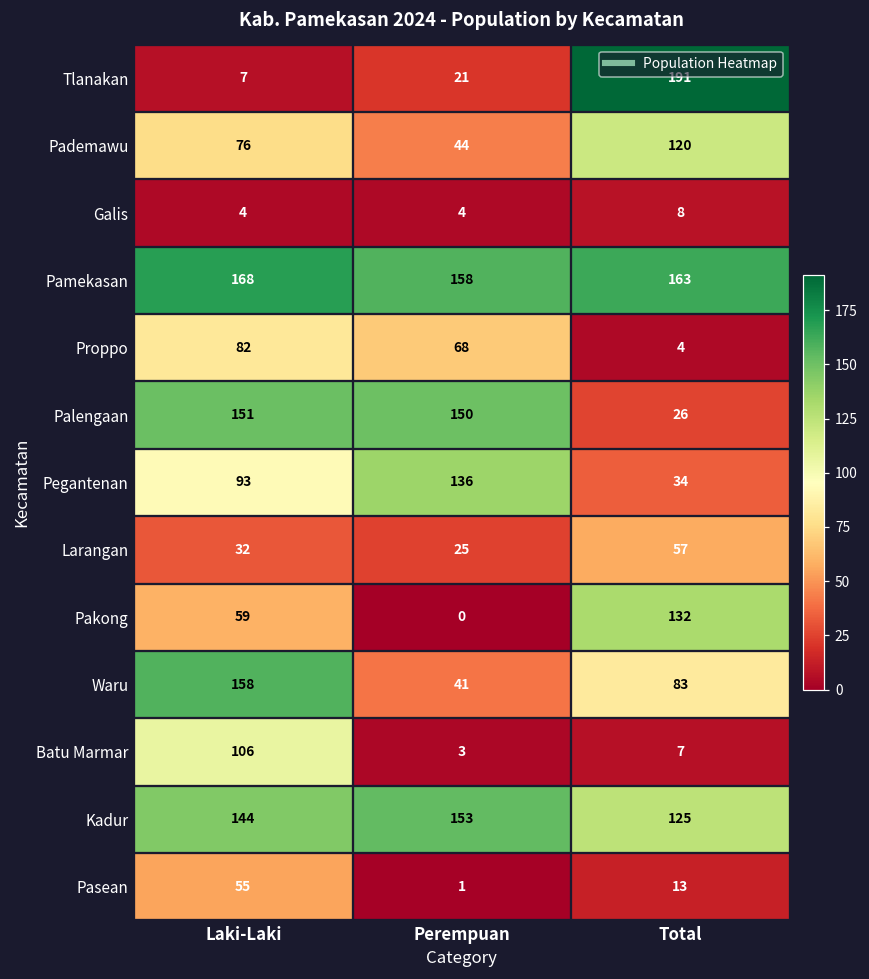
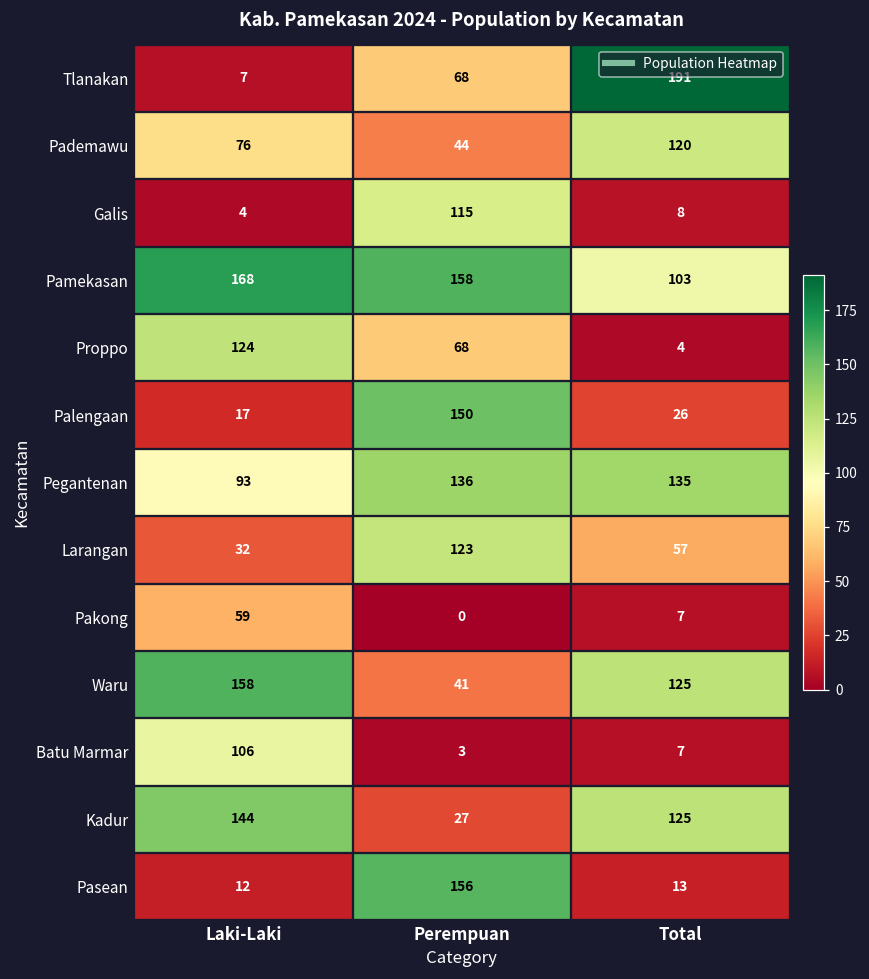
Tlanakan, Perempuan: 21 -> 68
Galis, Perempuan: 4 -> 115
Pamekasan, Total: 163 -> 103
Proppo, Laki-Laki: 82 -> 124
Palengaan, Laki-Laki: 151 -> 17
Pegantenan, Total: 34 -> 135
Larangan, Perempuan: 25 -> 123
Pakong, Total: 132 -> 7
Waru, Total: 83 -> 125
Kadur, Perempuan: 153 -> 27
Pasean, Laki-Laki: 55 -> 12
Pasean, Perempuan: 1 -> 156
